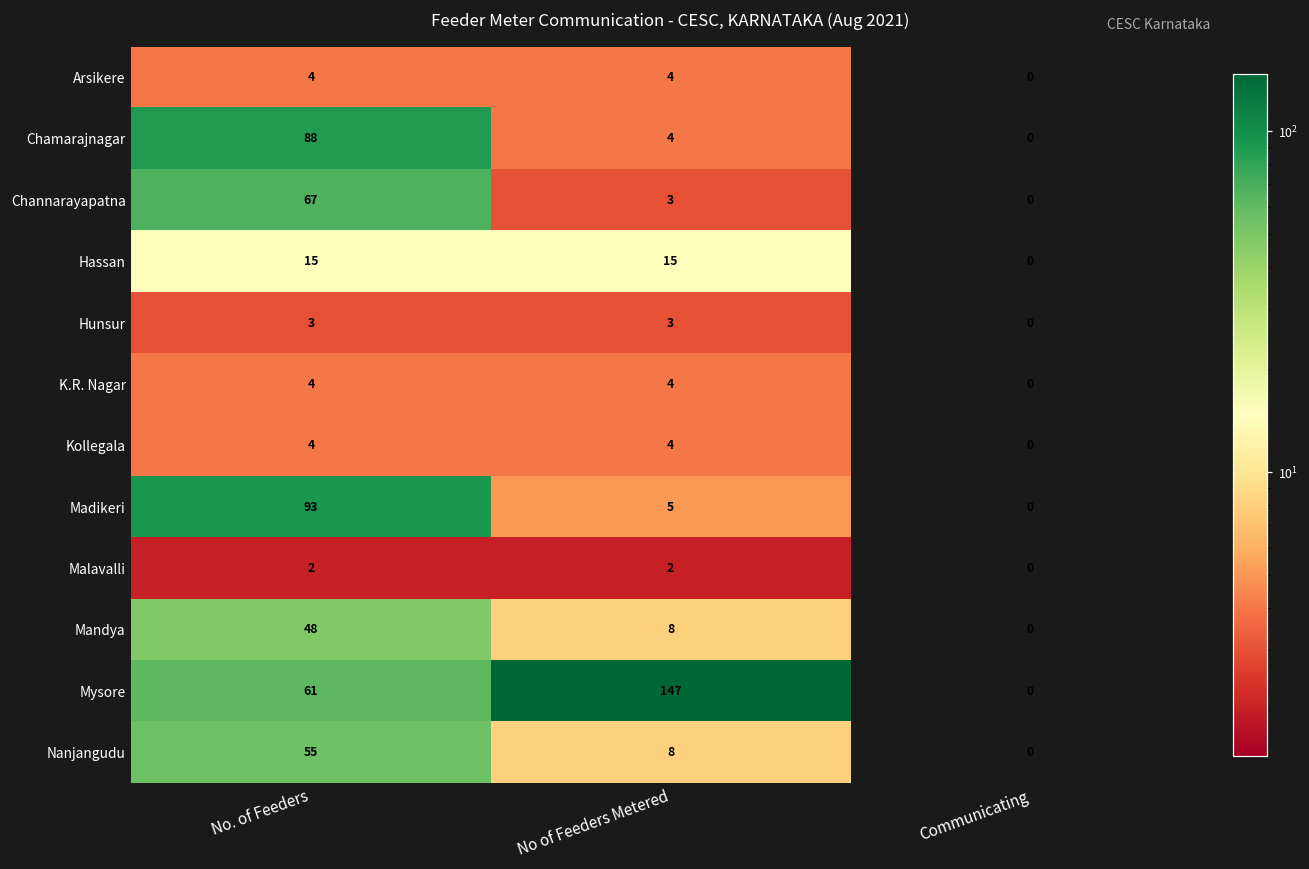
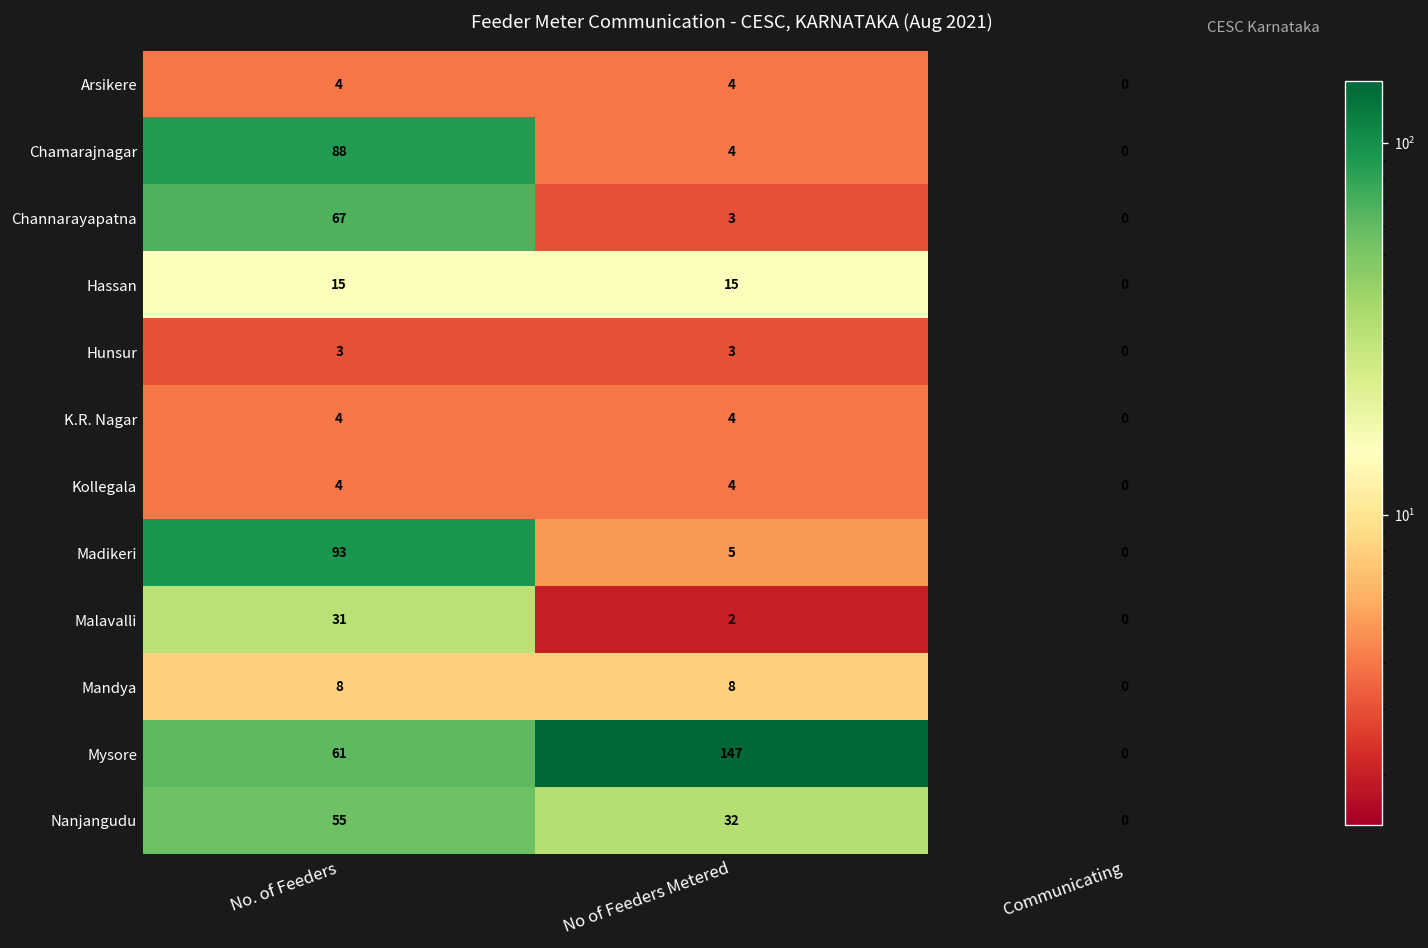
Malavalli, No. of Feeders: 2 -> 31
Mandya, No. of Feeders: 48 -> 8
Nanjangudu, No of Feeders Metered: 8 -> 32
